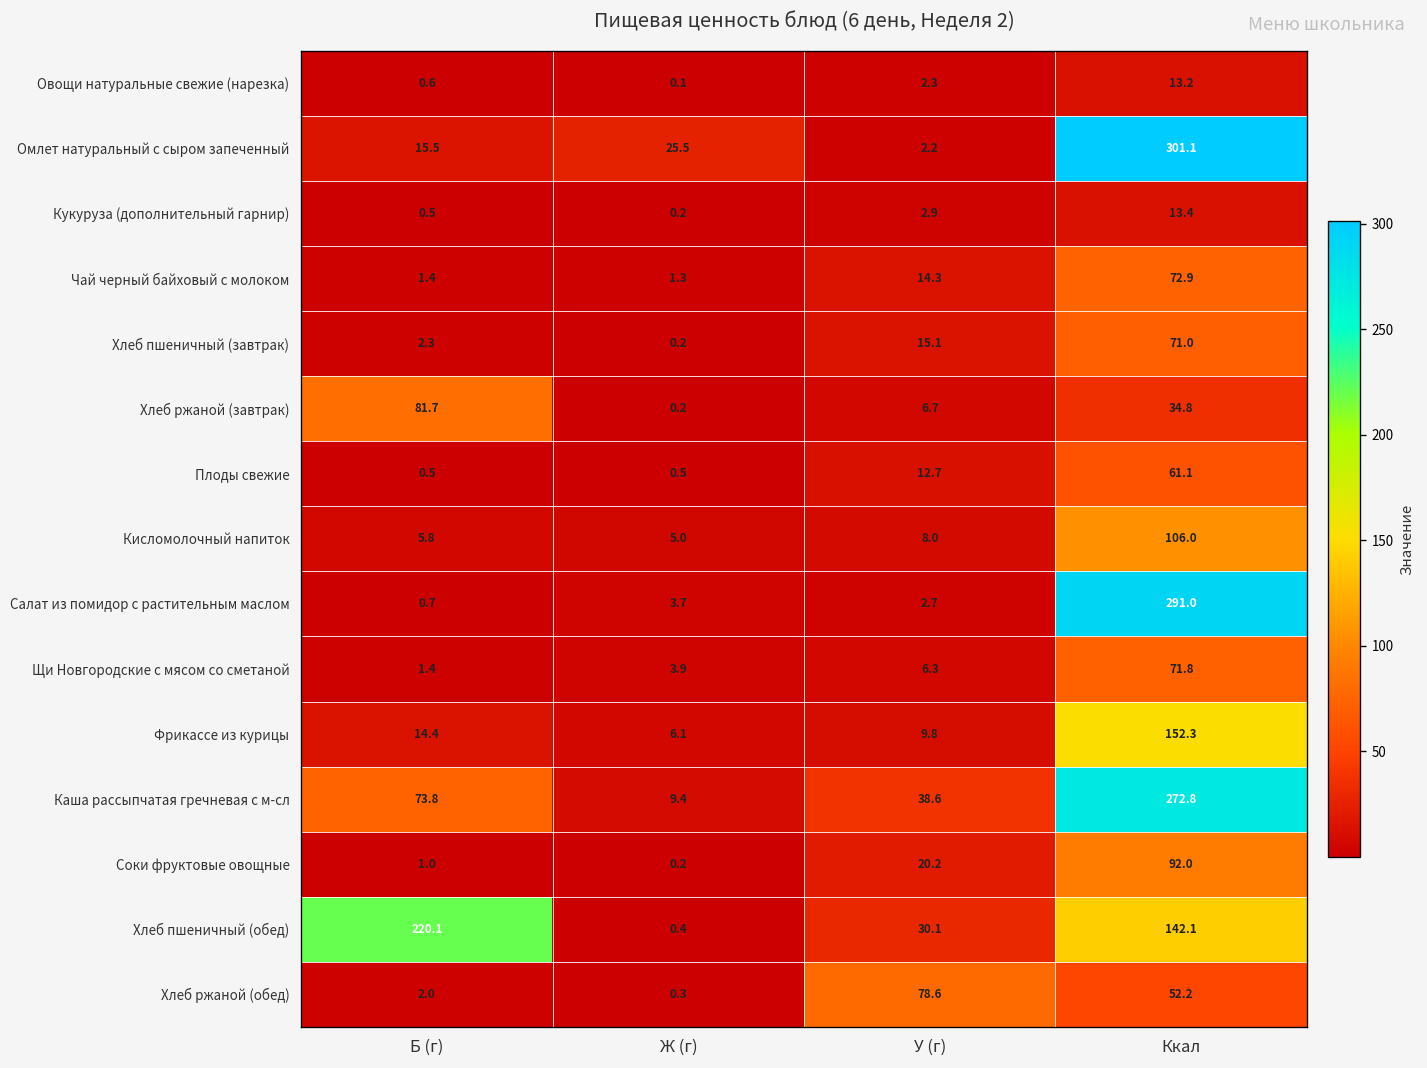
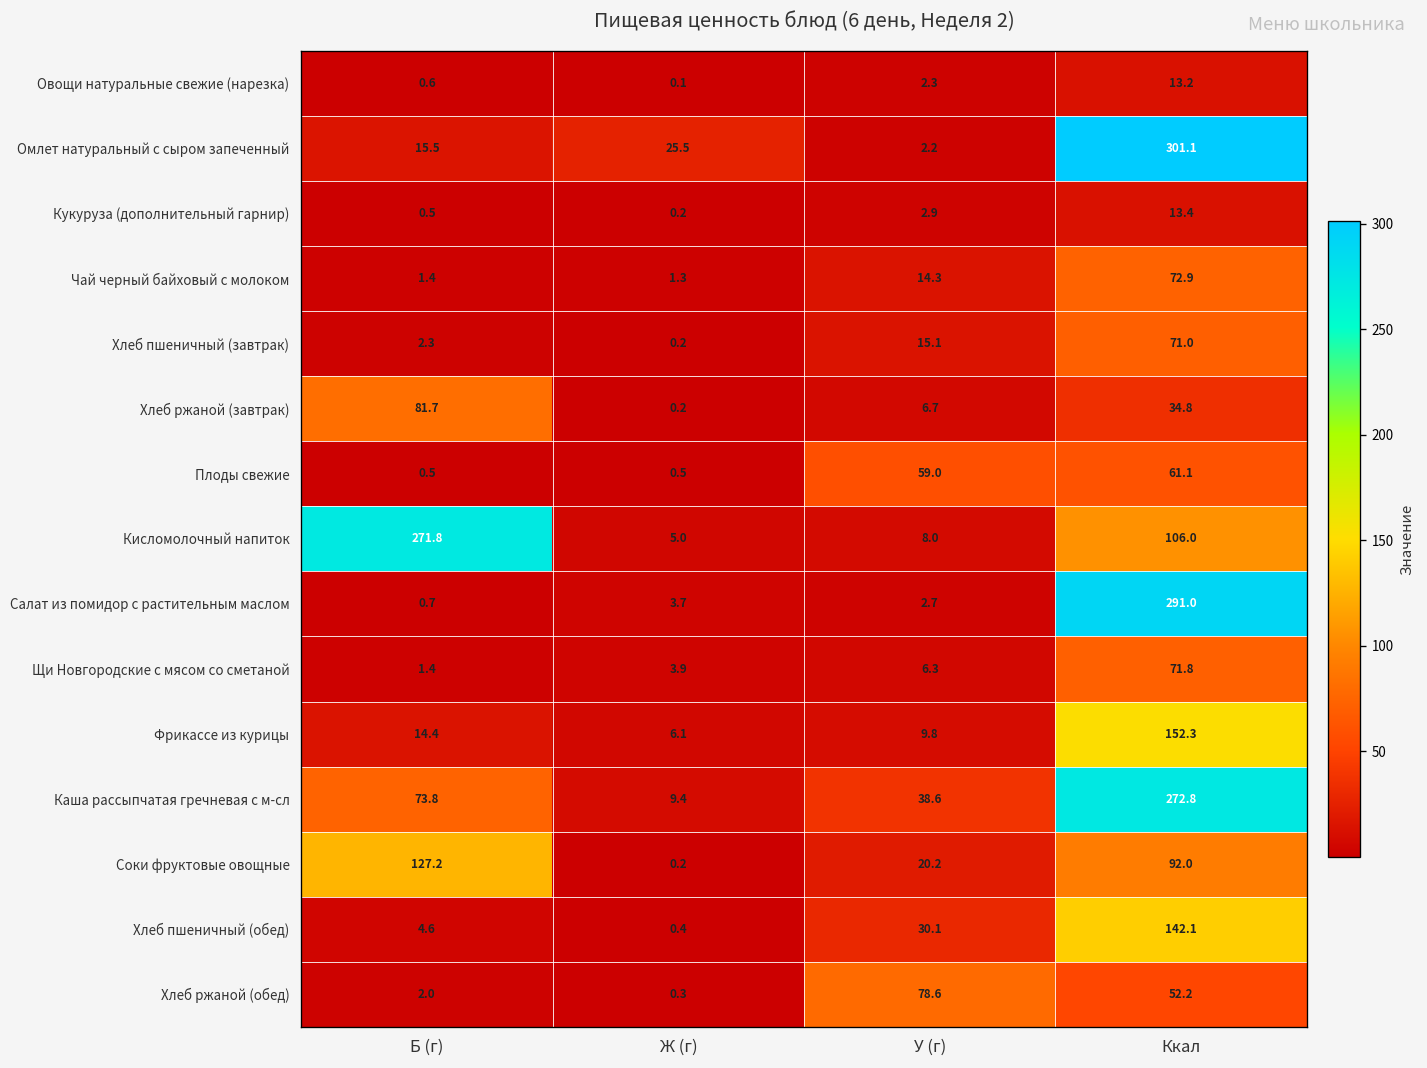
Плоды свежие, У (г): 12.7 -> 59.0
Кисломолочный напиток, Б (г): 5.8 -> 271.8
Соки фруктовые овощные, Б (г): 1.0 -> 127.2
Хлеб пшеничный (обед), Б (г): 220.1 -> 4.6
